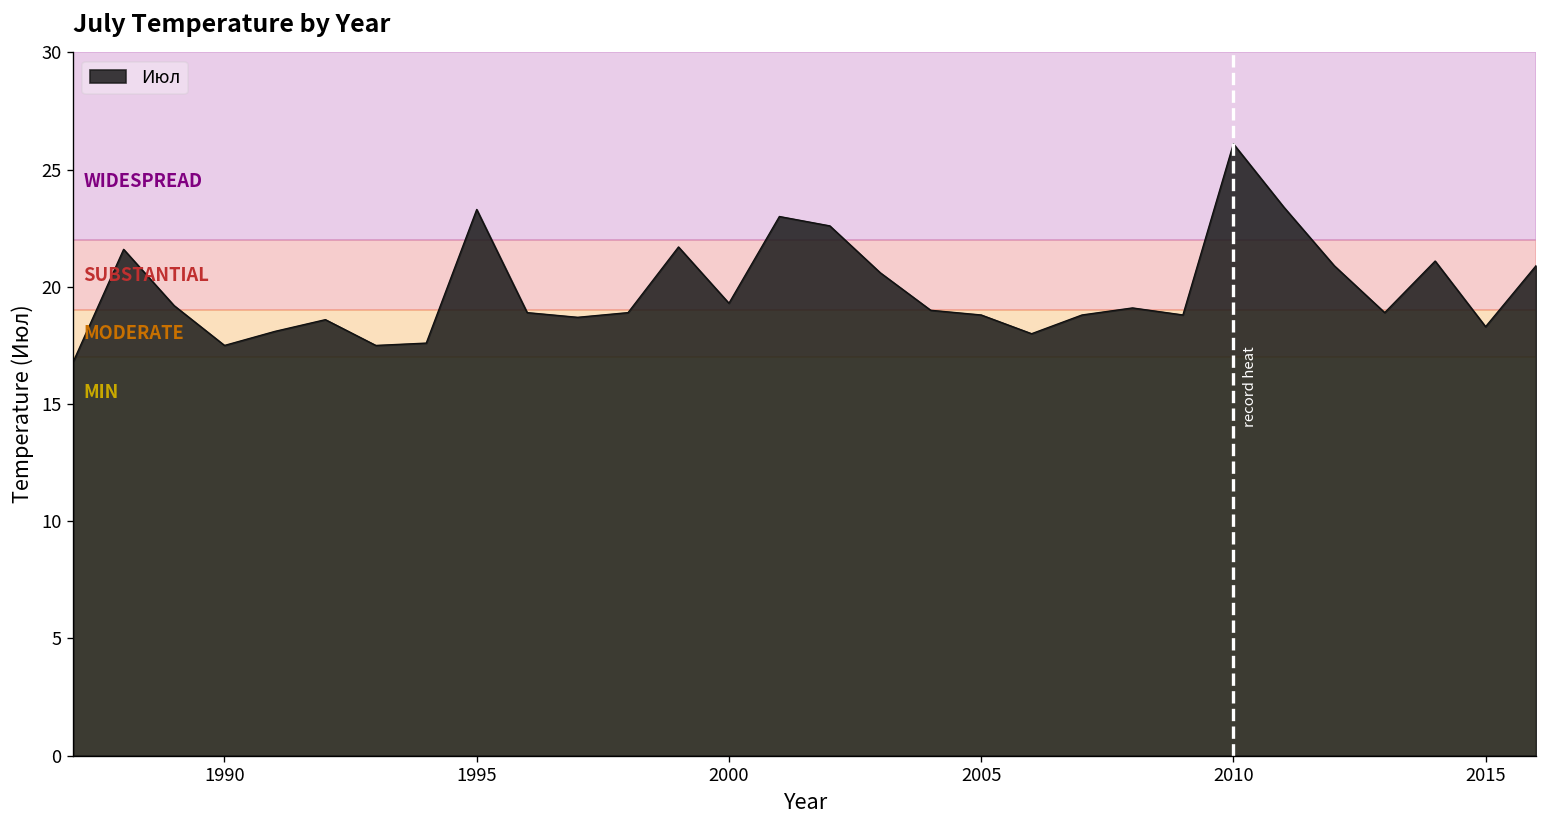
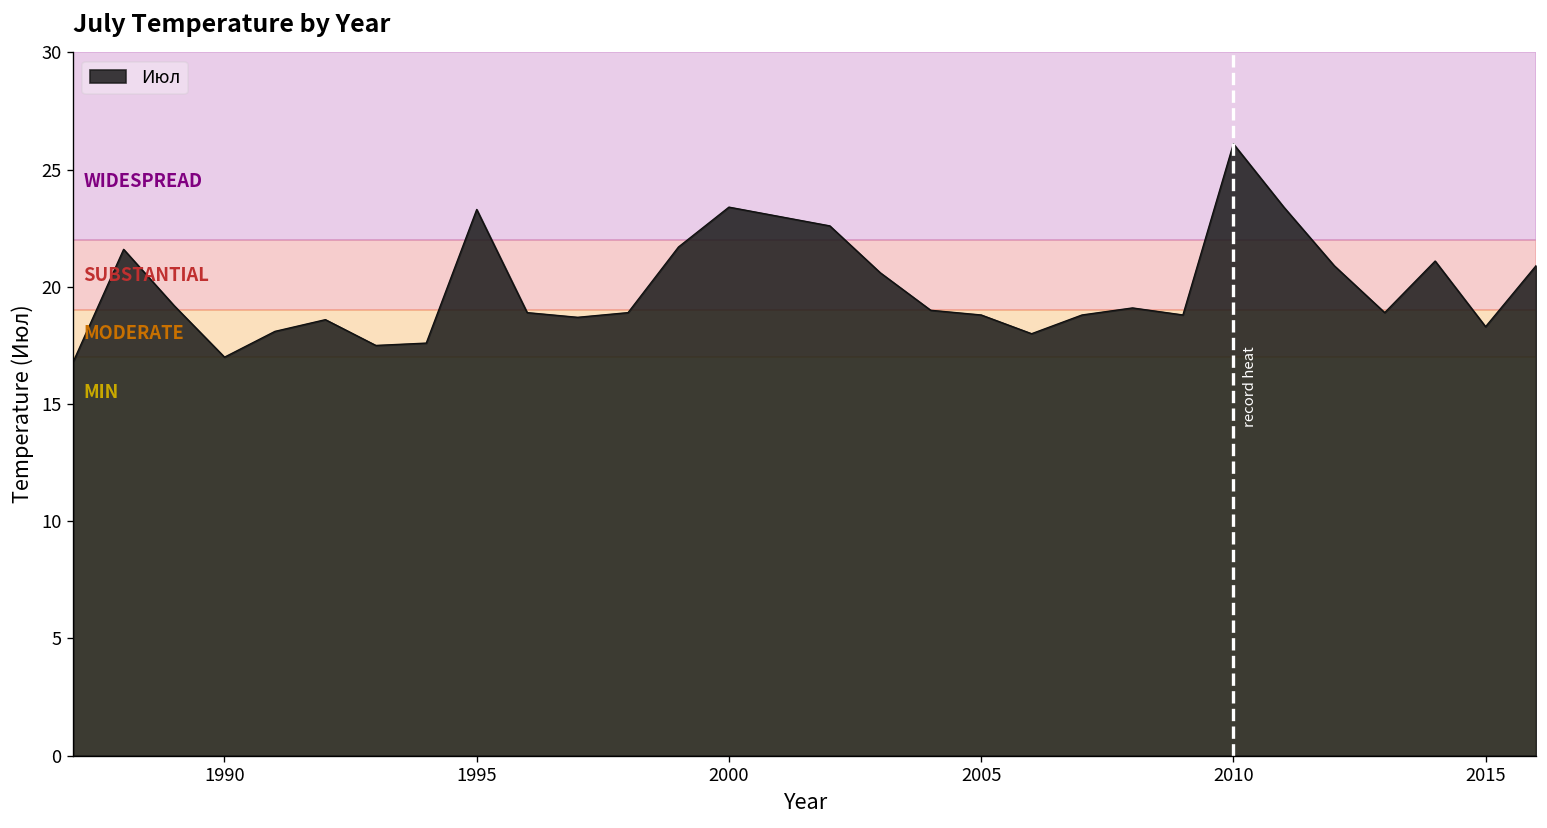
1990: 17.5 -> 17.0
2000: 19.3 -> 23.4
